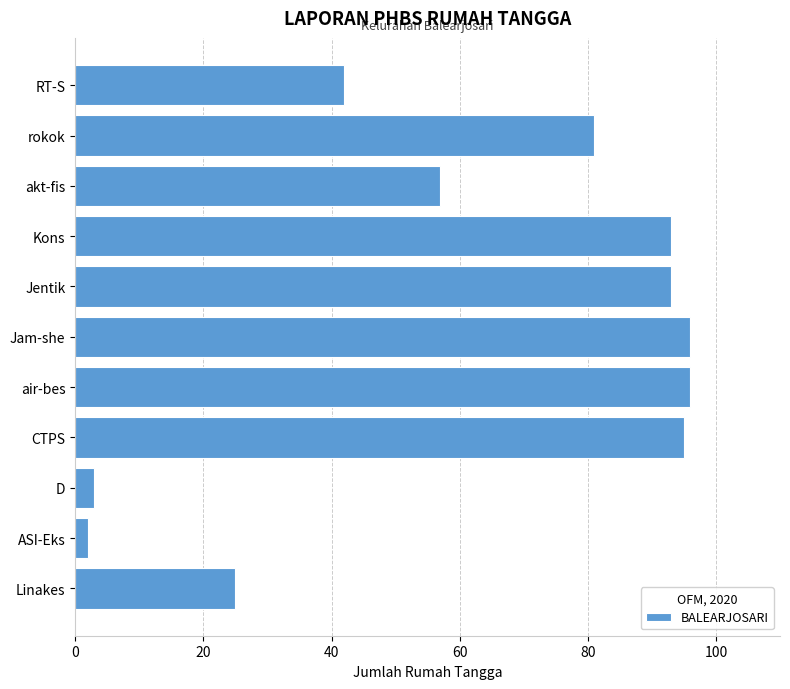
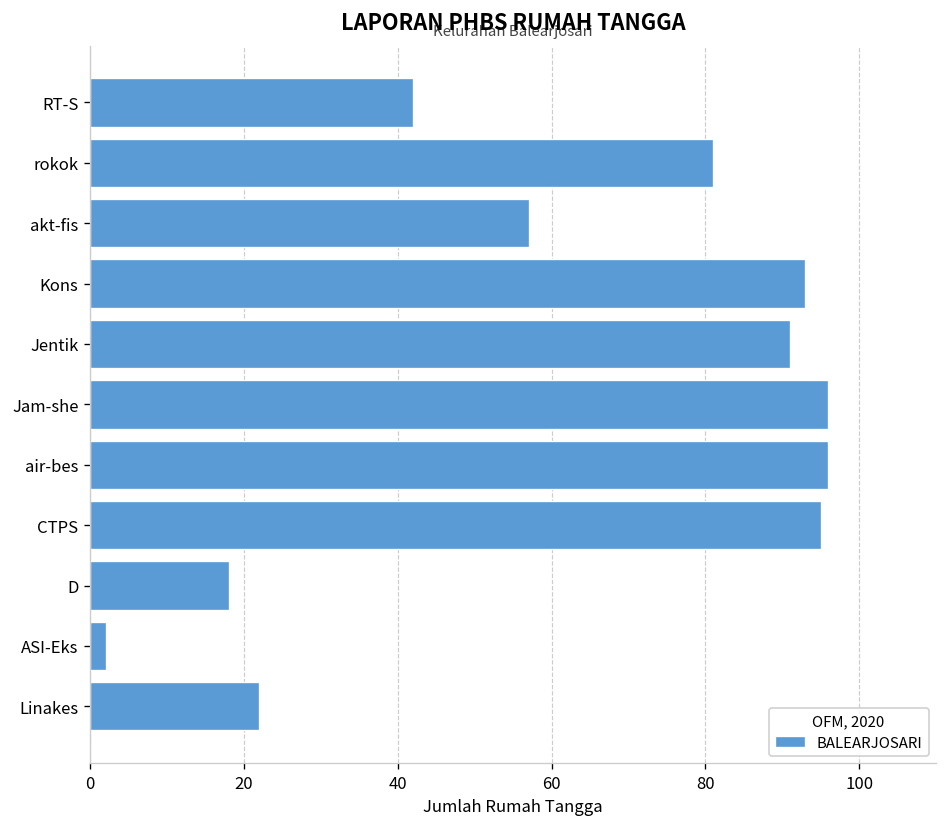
Jentik: 93 -> 91
D: 3 -> 18
Linakes: 25 -> 22
